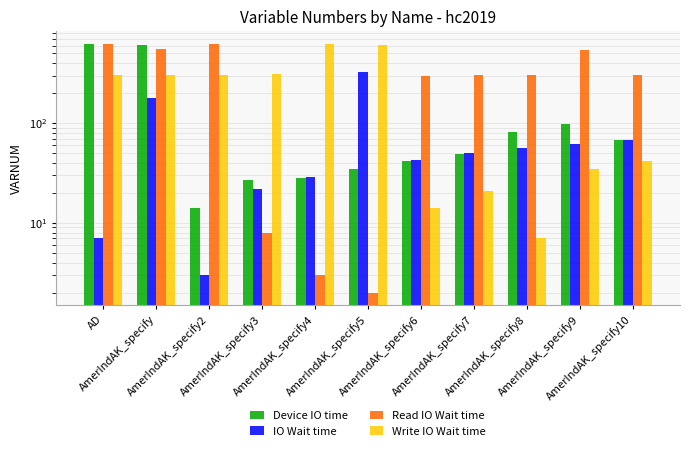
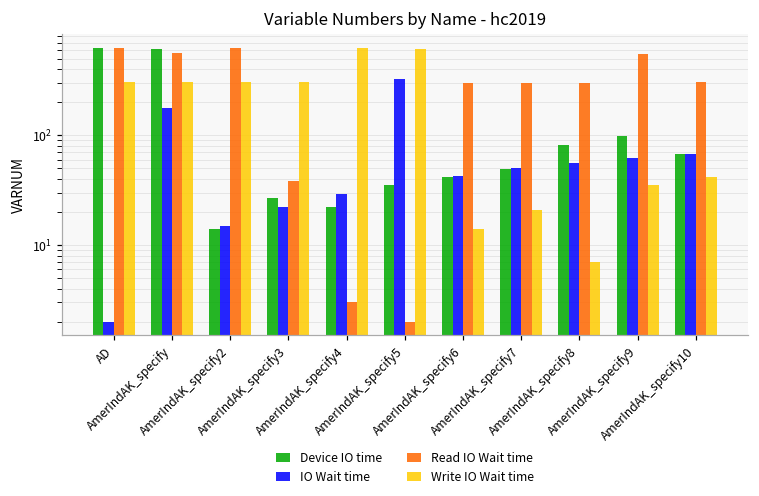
IO Wait time, AD: 7 -> 2
IO Wait time, AmerIndAK_specify2: 3 -> 15
Read IO Wait time, AmerIndAK_specify3: 8 -> 38
Device IO time, AmerIndAK_specify4: 28 -> 22
